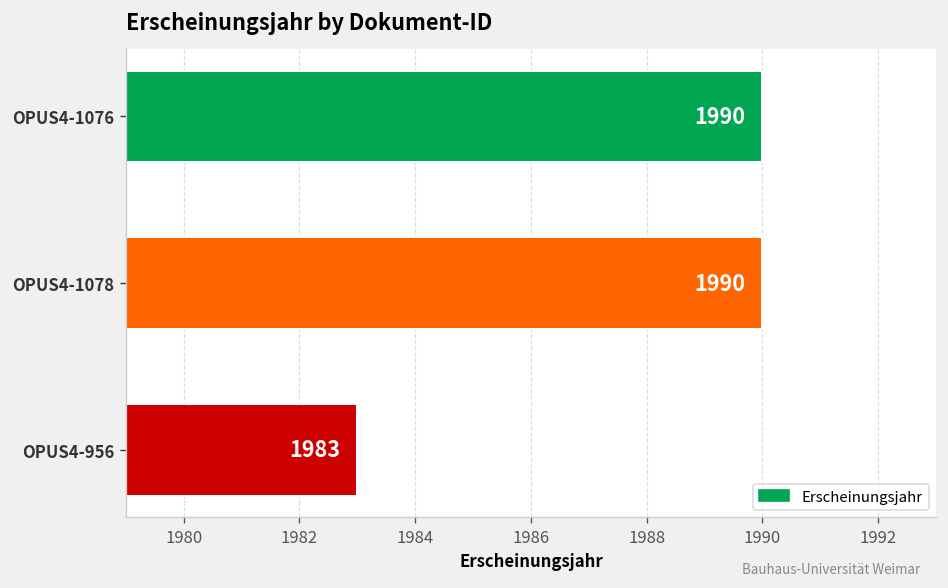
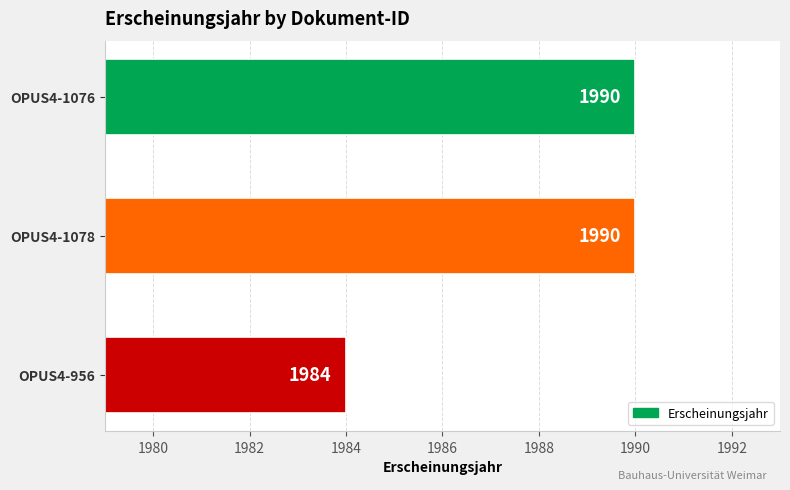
OPUS4-956: 1983 -> 1984
